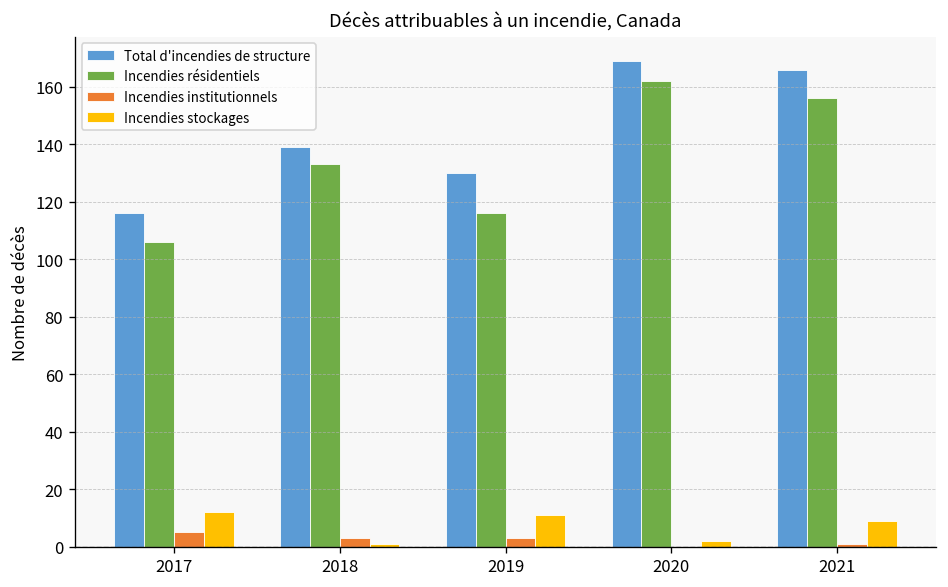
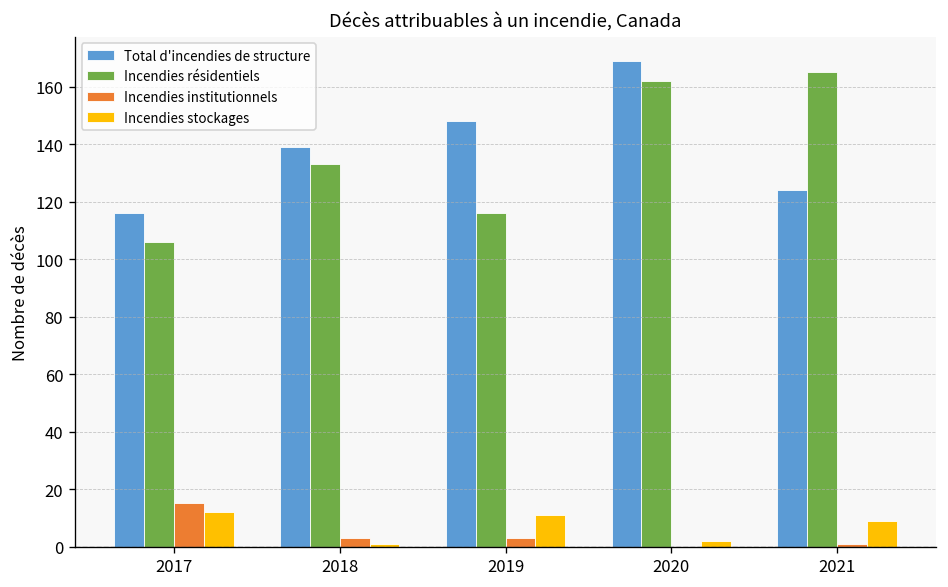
Incendies institutionnels, 2017: 5 -> 15
Total d'incendies de structure, 2019: 130 -> 148
Total d'incendies de structure, 2021: 166 -> 124
Incendies résidentiels, 2021: 156 -> 165
